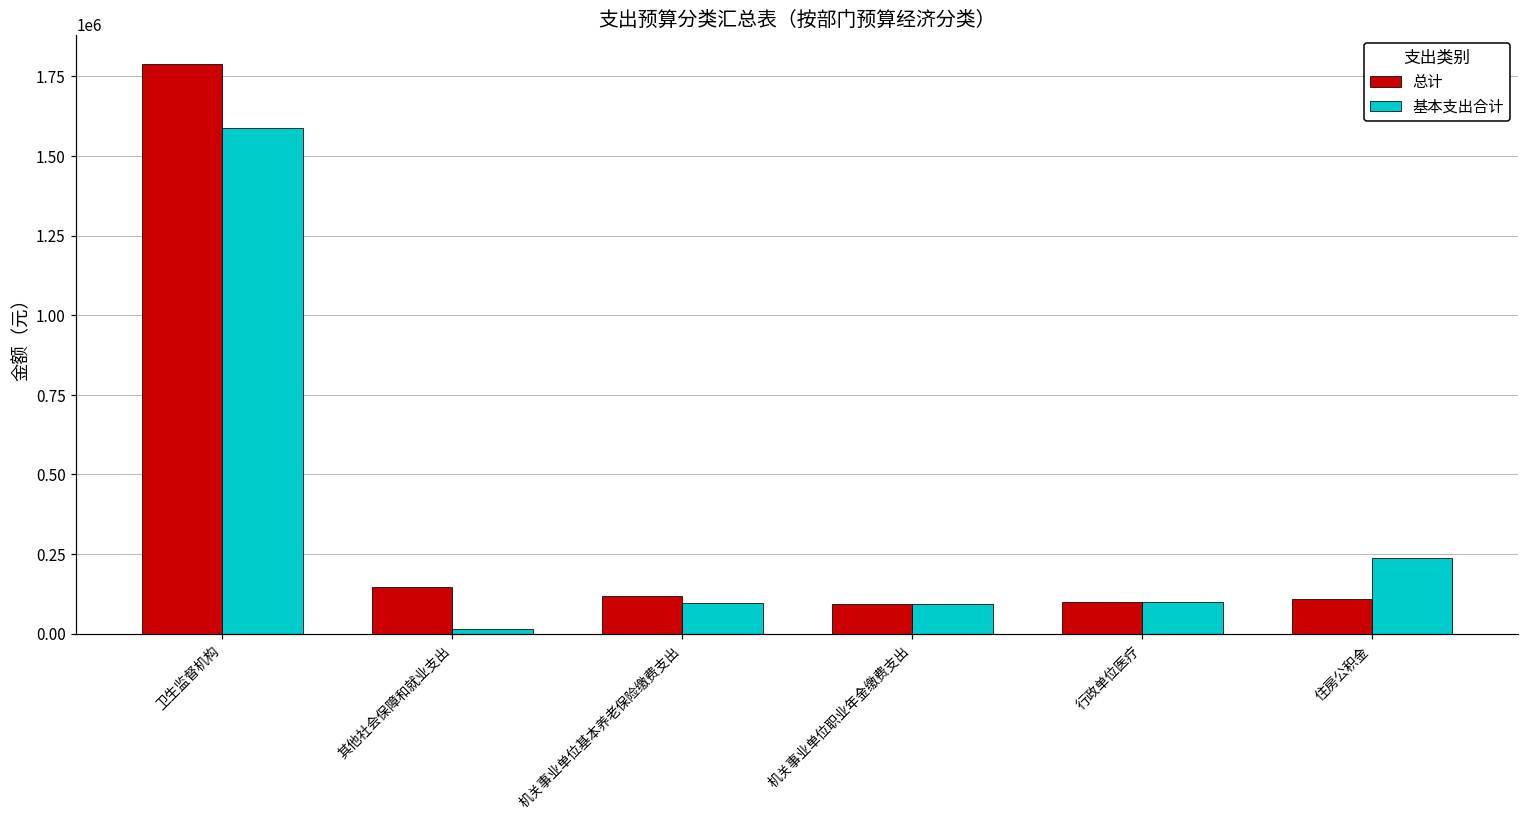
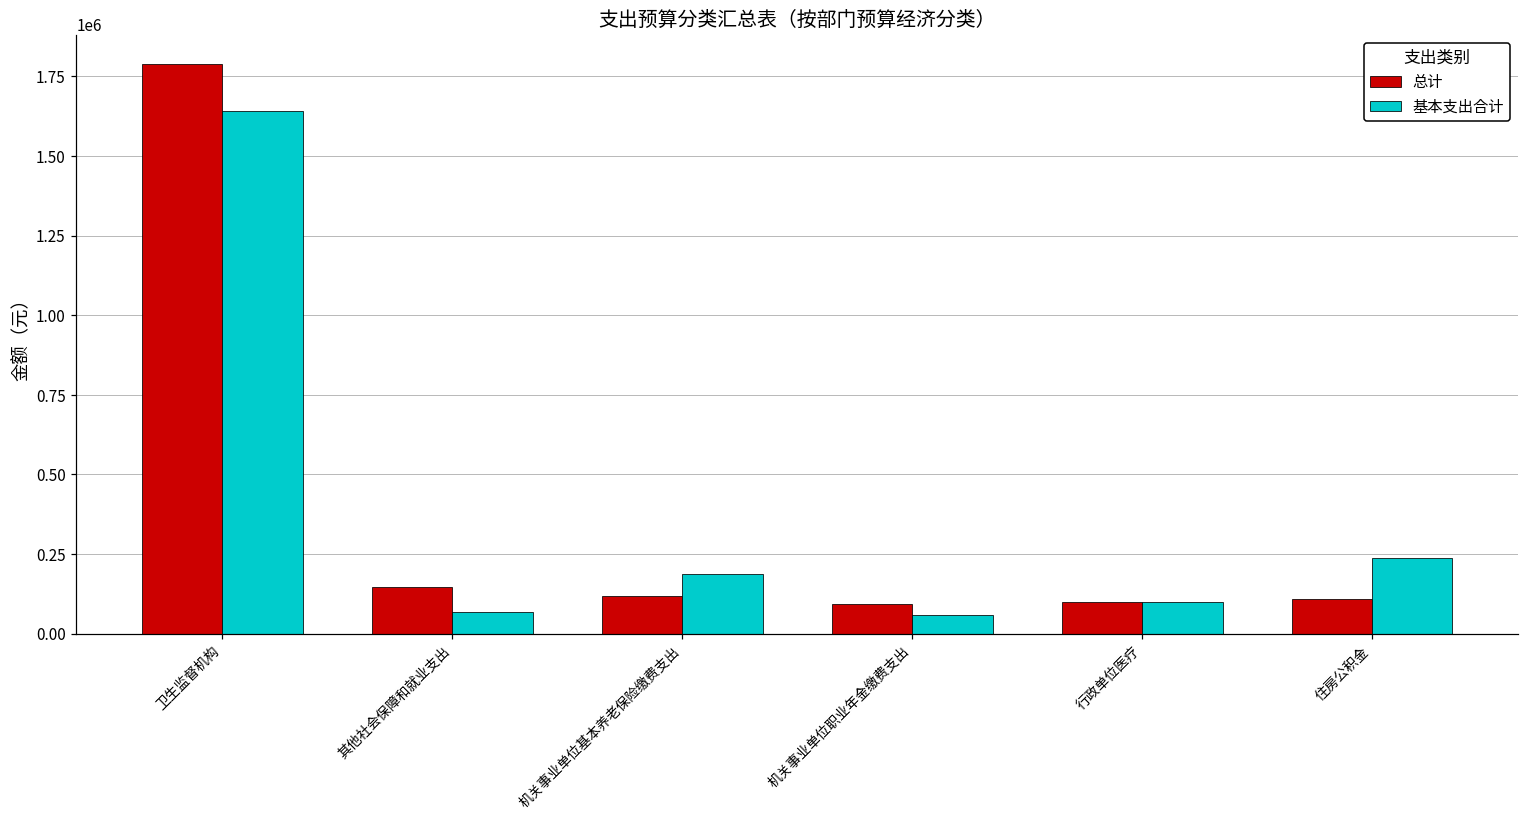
基本支出合计, 卫生监督机构: 1590000 -> 1640000
基本支出合计, 其他社会保障和就业支出: 20000 -> 70000
基本支出合计, 机关事业单位基本养老保险缴费支出: 100000 -> 190000
基本支出合计, 机关事业单位职业年金缴费支出: 90000 -> 60000
